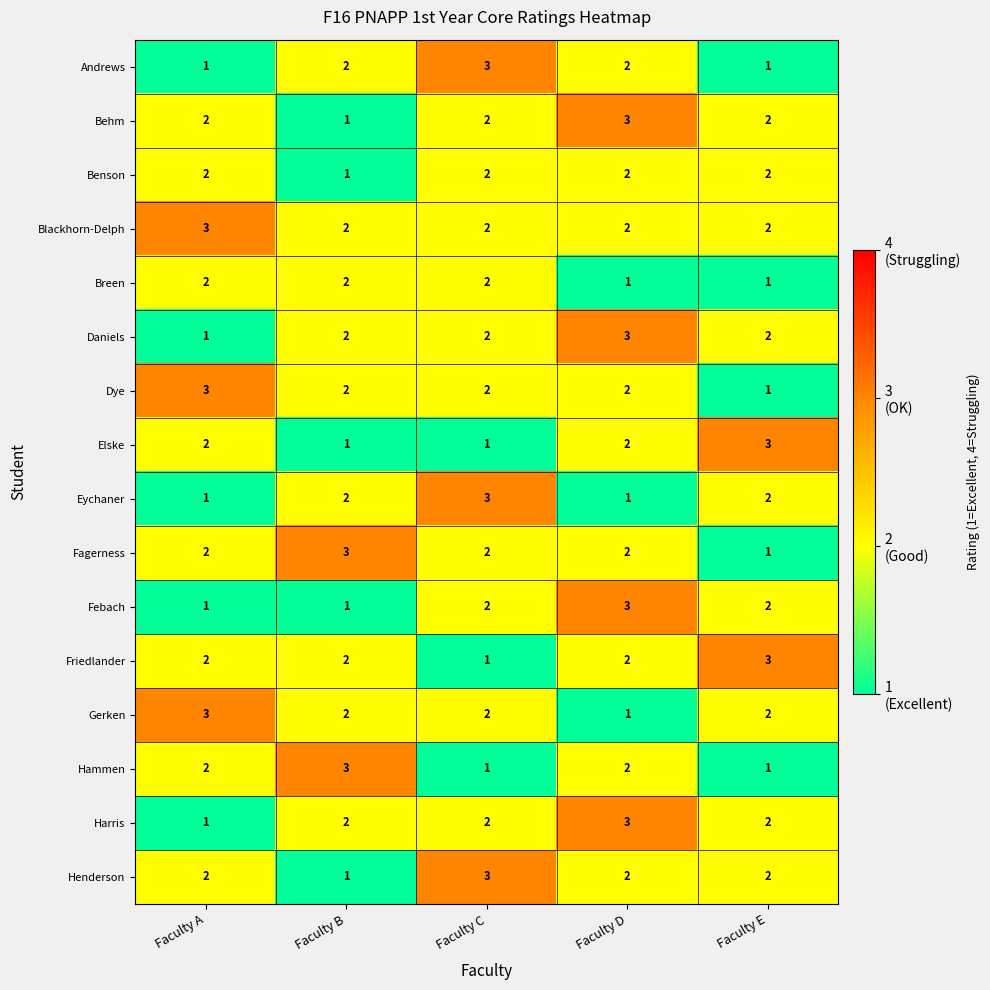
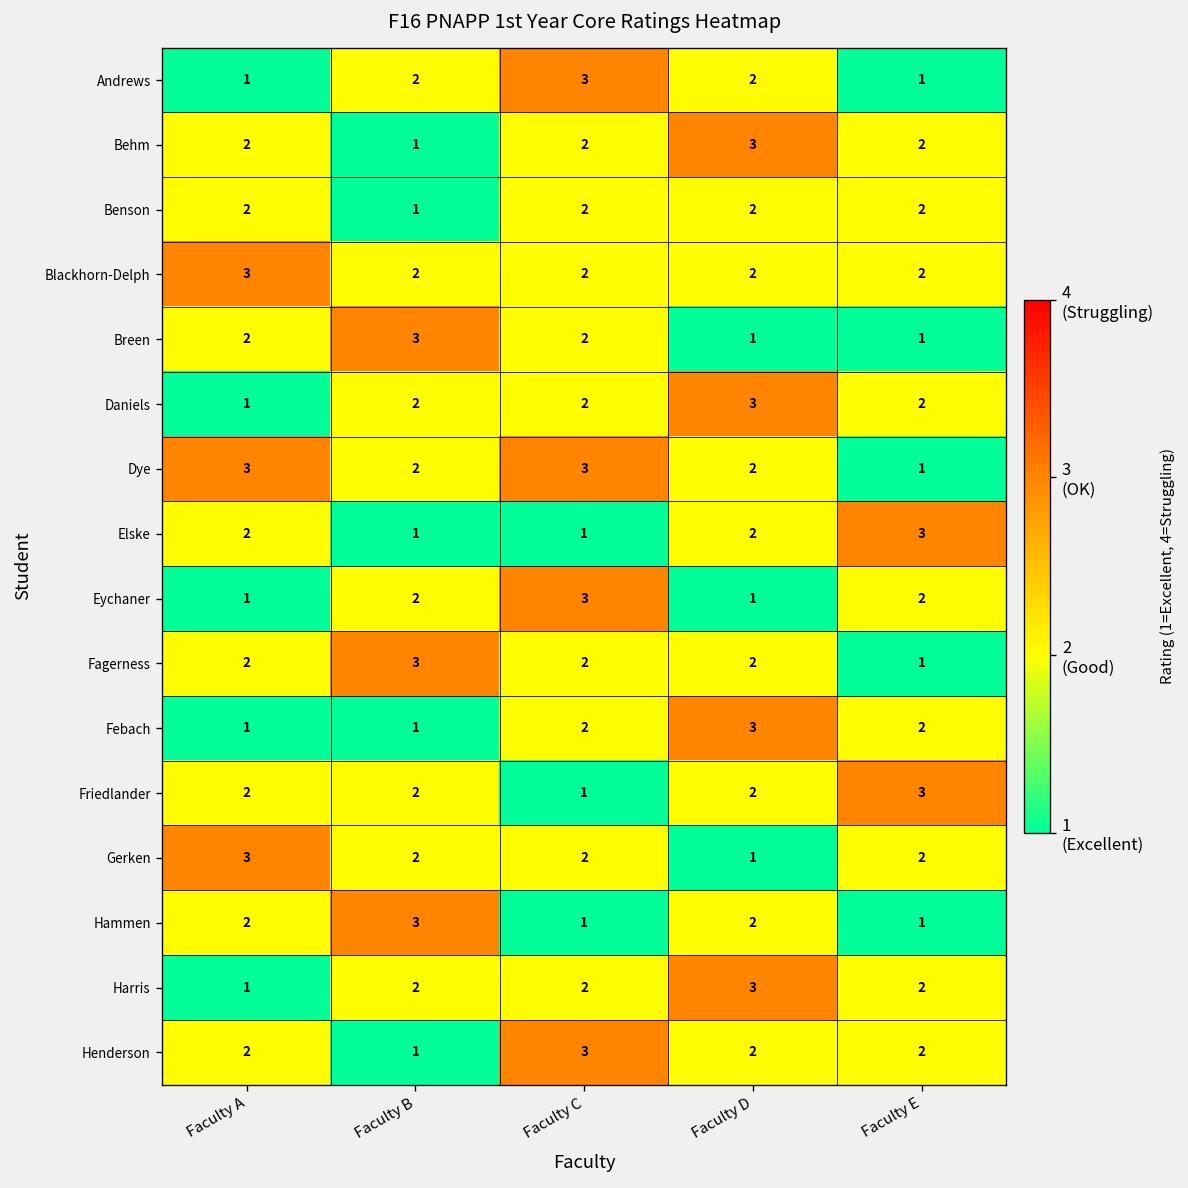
Breen, Faculty B: 2 -> 3
Dye, Faculty C: 2 -> 3
